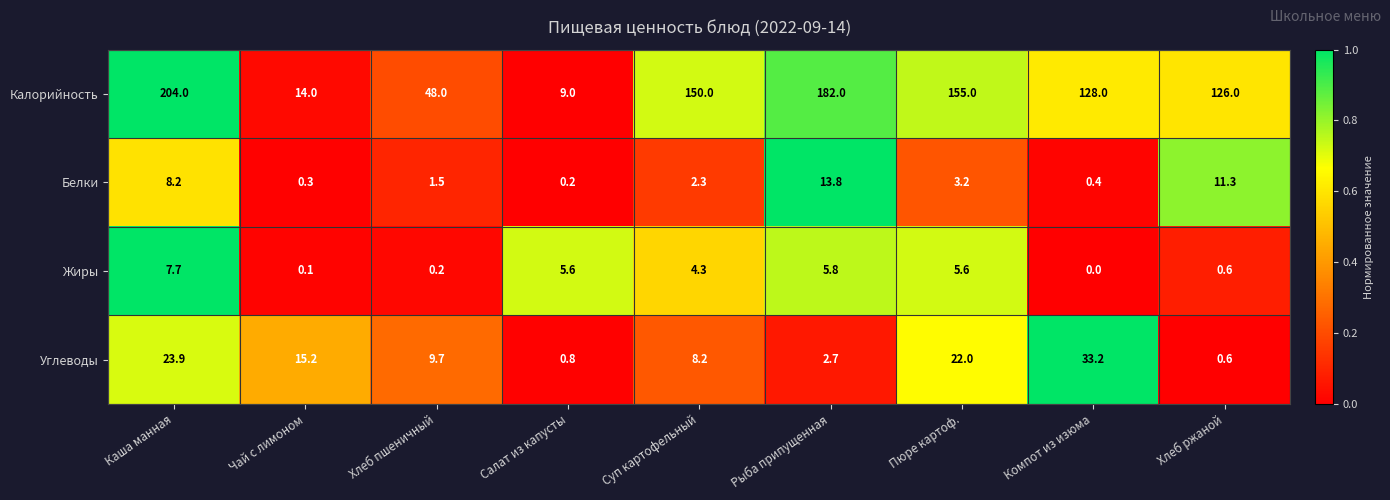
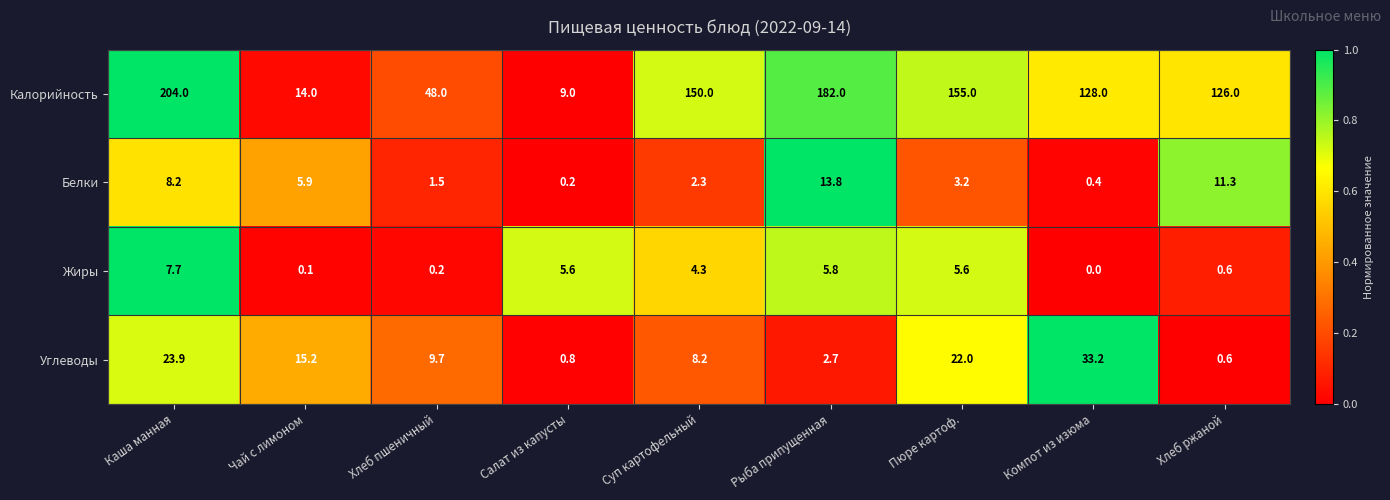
Белки, Чай с лимоном: 0.3 -> 5.9
